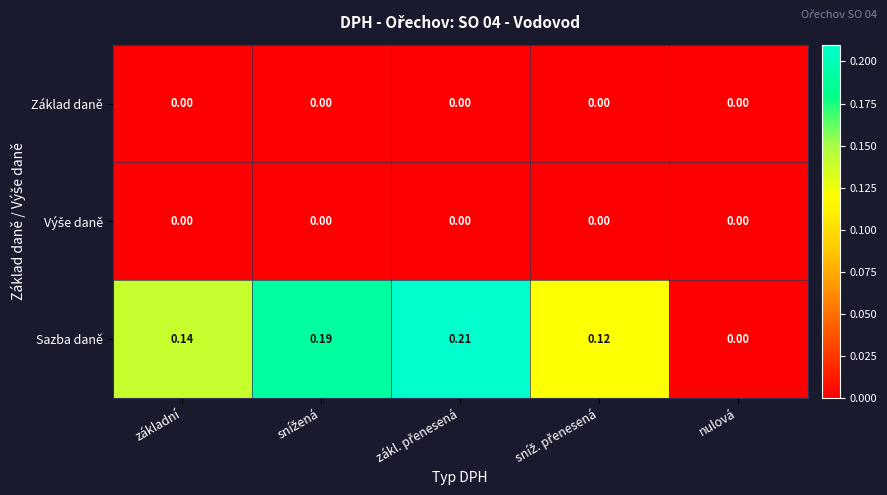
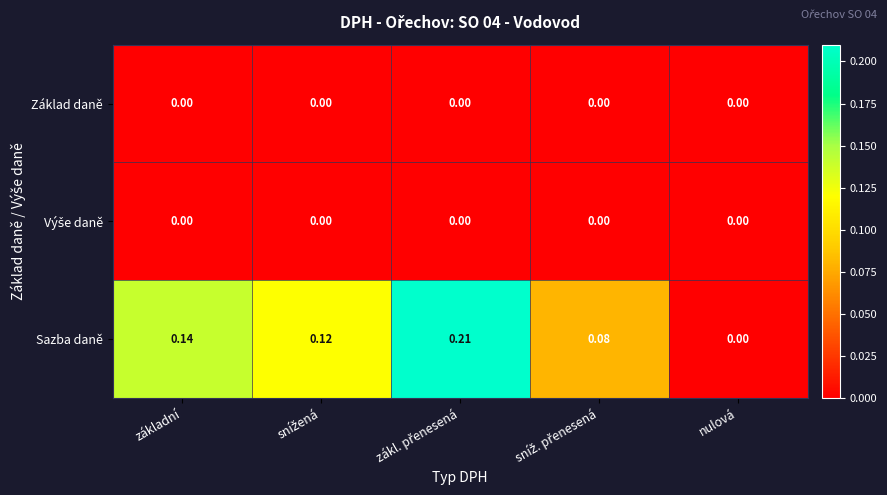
Sazba daně, snížená: 0.19 -> 0.12
Sazba daně, sníž. přenesená: 0.12 -> 0.08
